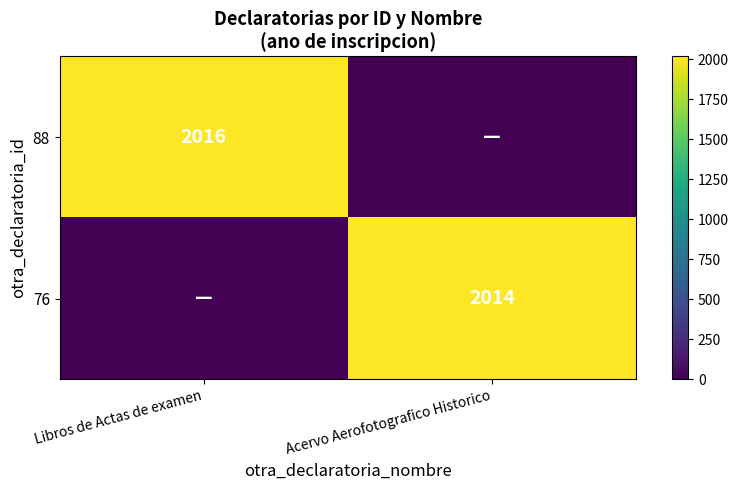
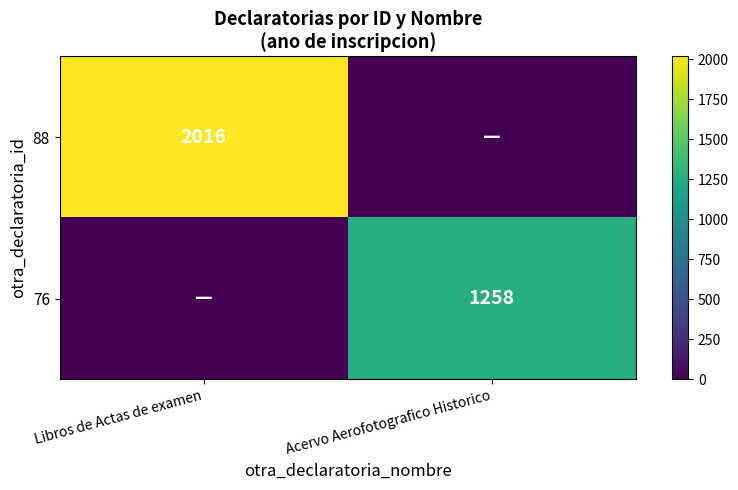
76, Acervo Aerofotografico Historico: 2014 -> 1258
